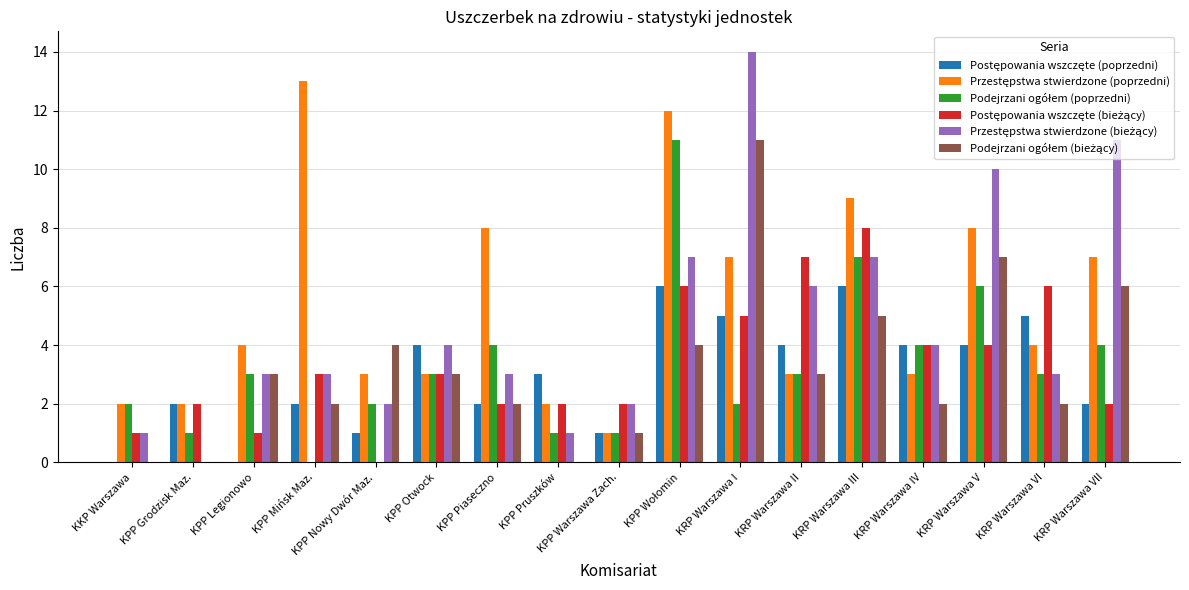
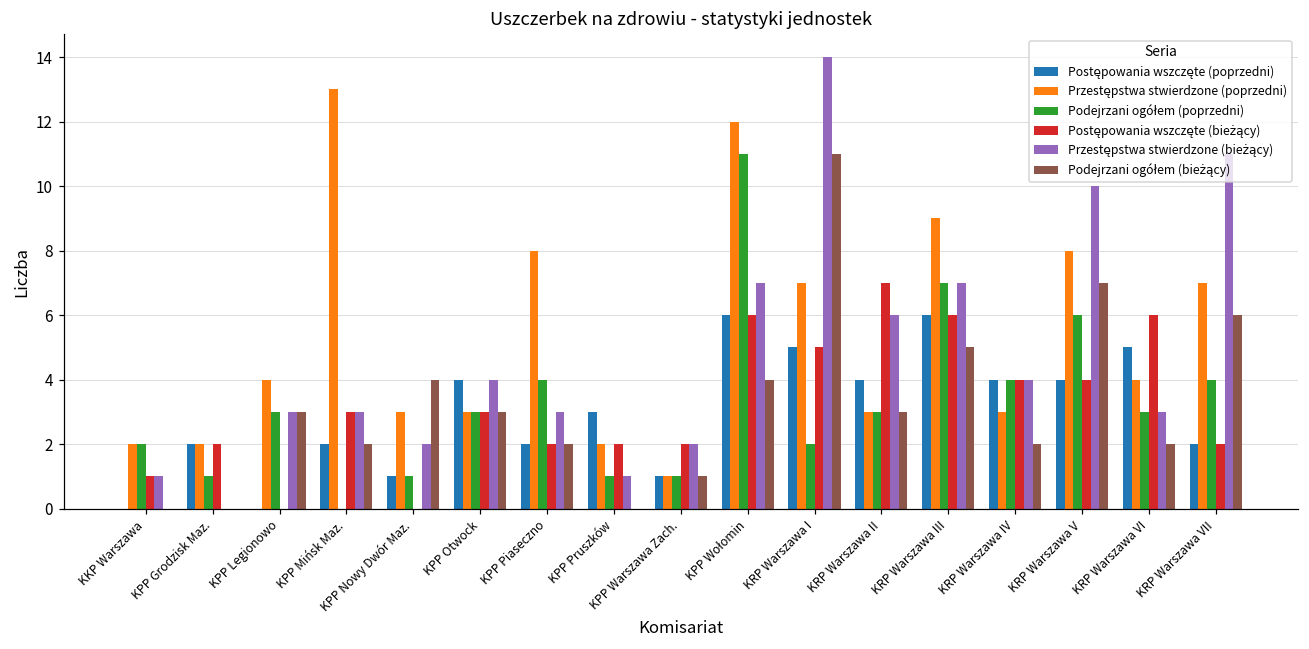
Postępowania wszczęte (bieżący), KPP Legionowo: 1 -> 0
Podejrzani ogółem (poprzedni), KPP Nowy Dwór Maz.: 2 -> 1
Postępowania wszczęte (bieżący), KRP Warszawa III: 8 -> 6
